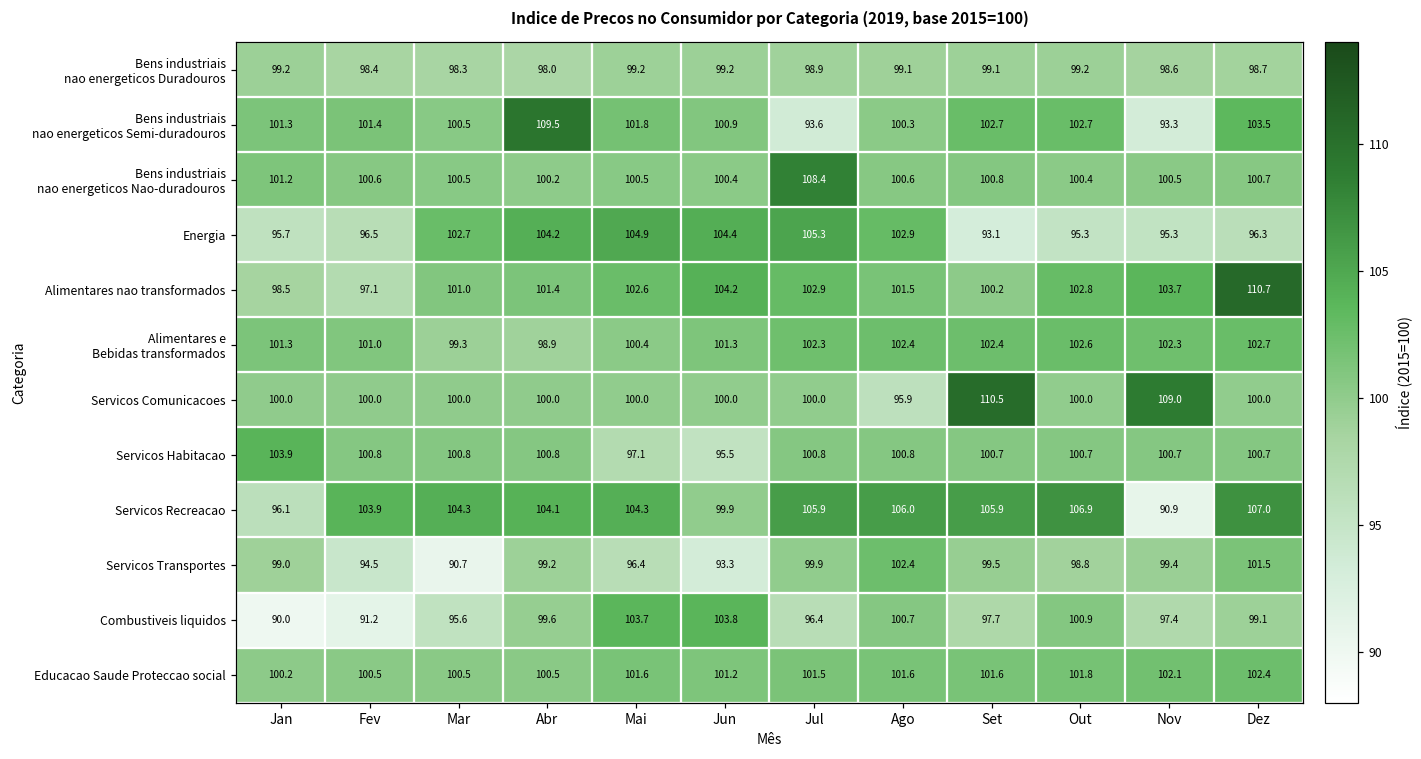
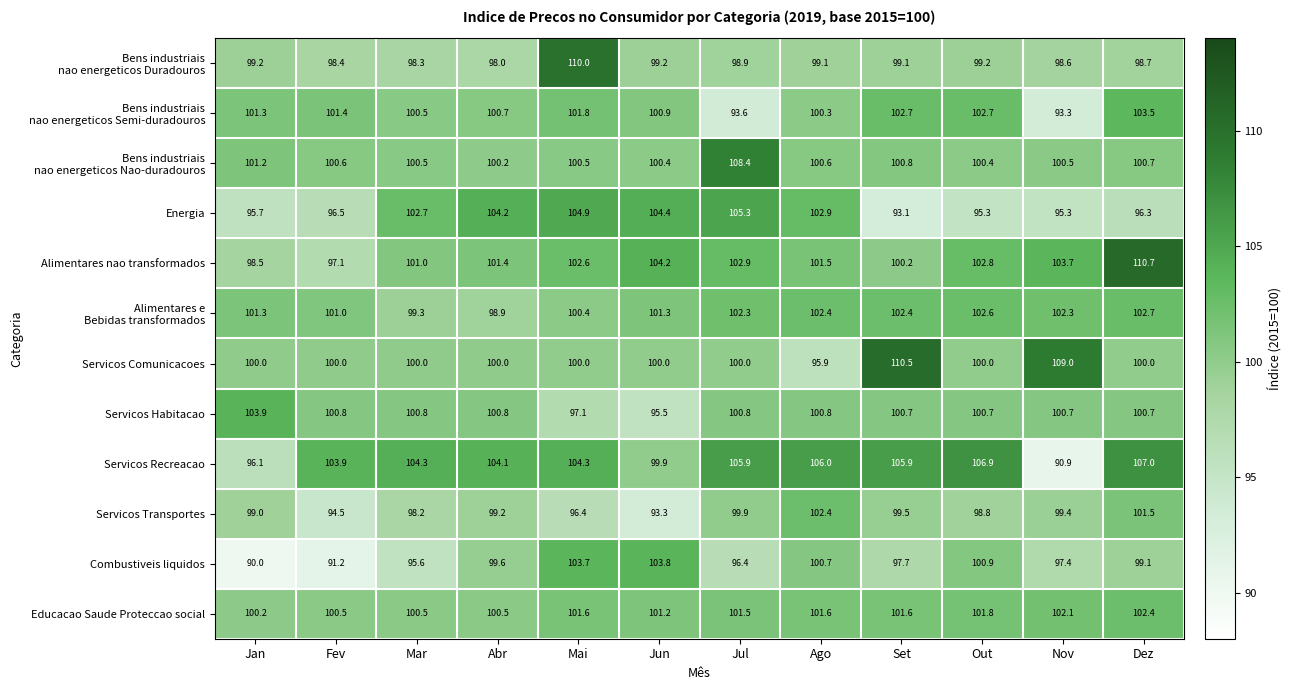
Bens industriais nao energeticos Duradouros, Mai: 99.2 -> 110.0
Bens industriais nao energeticos Semi-duradouros, Abr: 109.5 -> 100.7
Servicos Transportes, Mar: 90.7 -> 98.2
